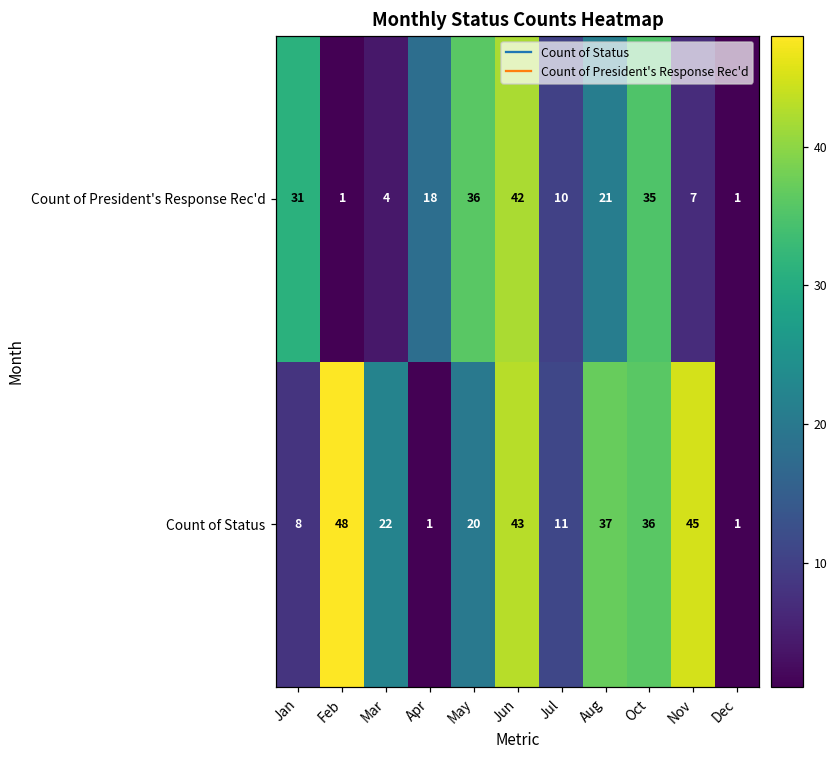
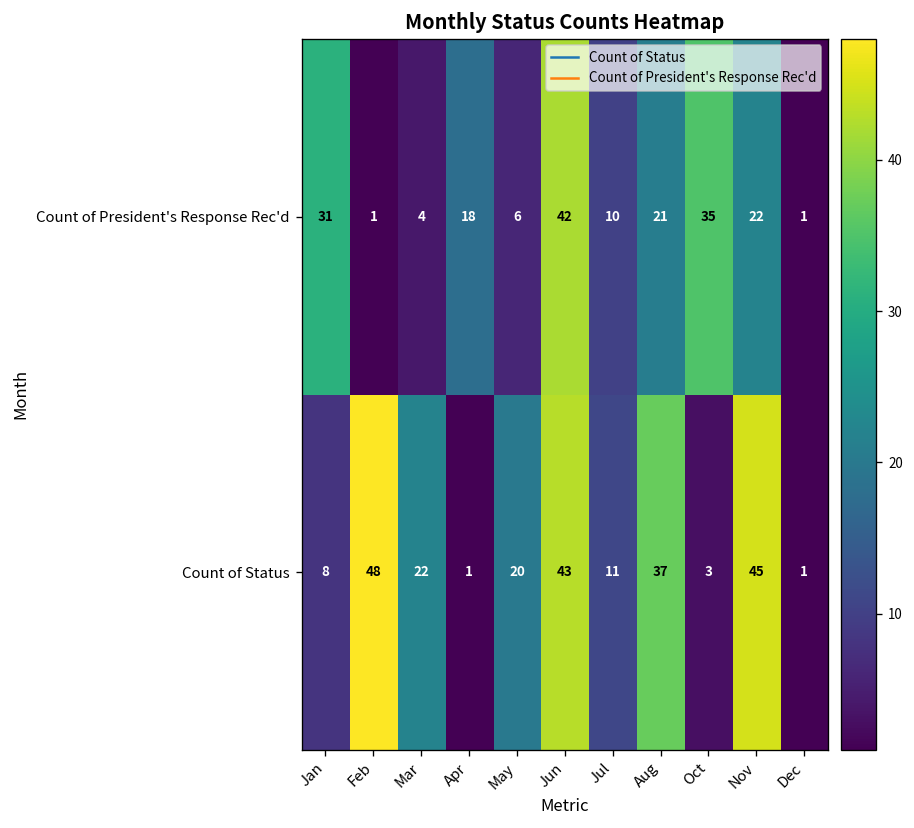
Count of President's Response Rec'd, May: 36 -> 6
Count of President's Response Rec'd, Nov: 7 -> 22
Count of Status, Oct: 36 -> 3
